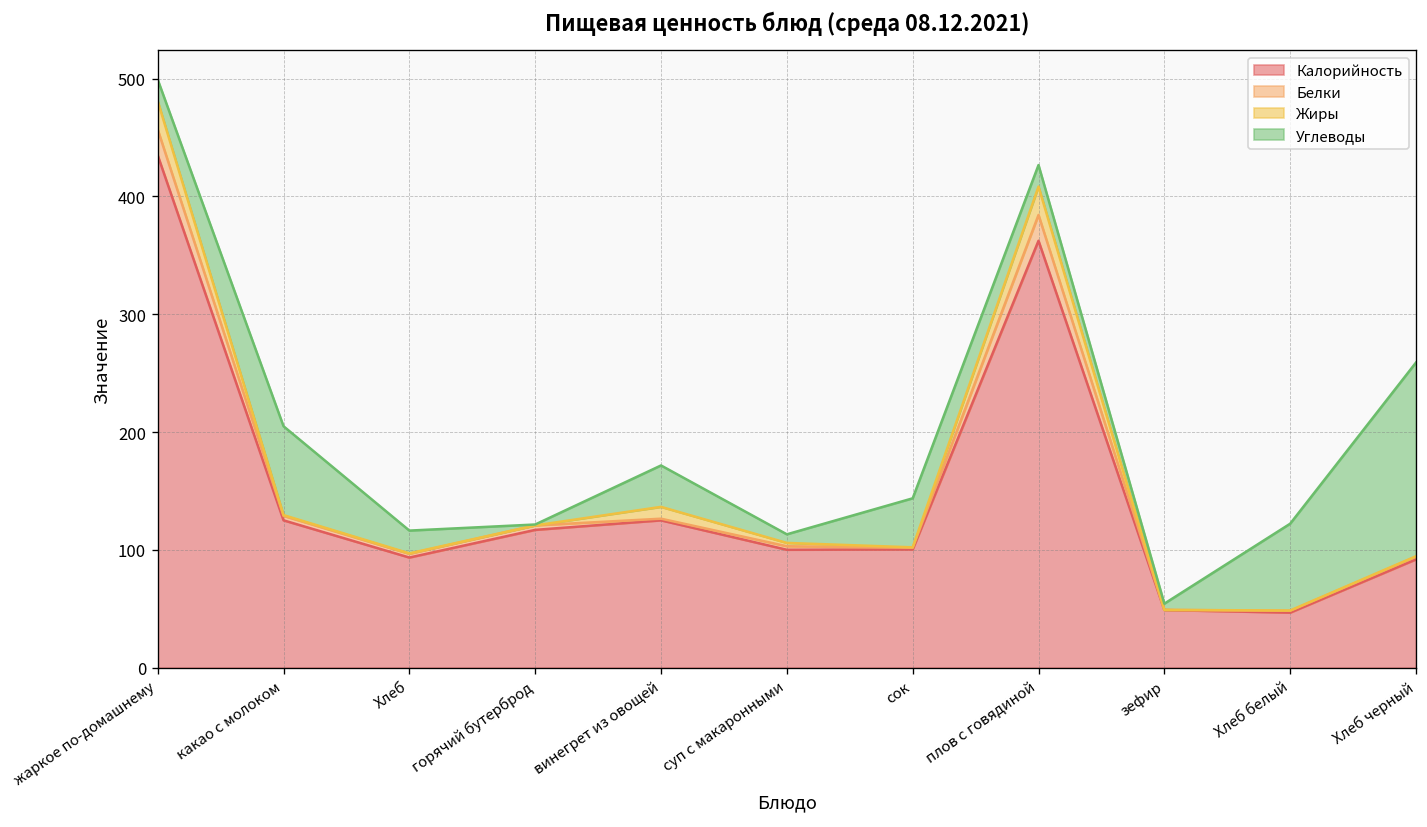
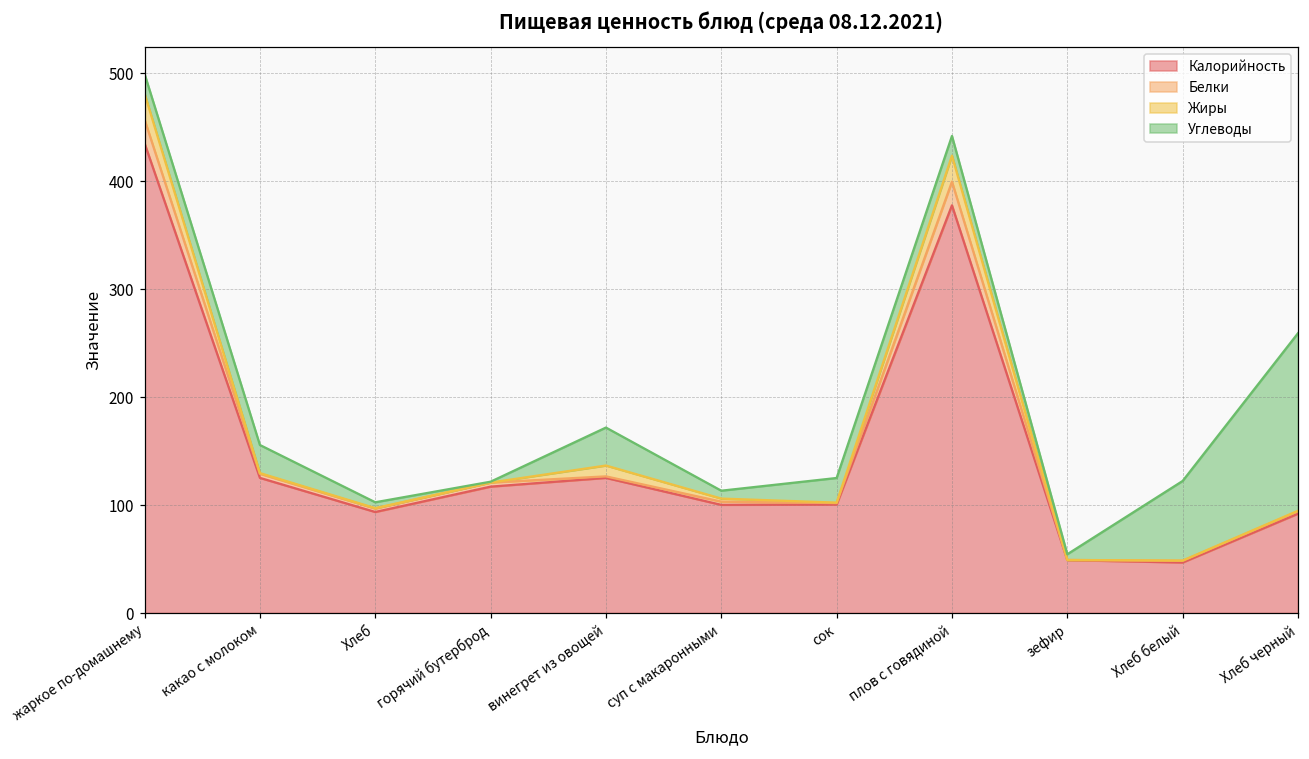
Углеводы, какао с молоком: 80 -> 30
Углеводы, Хлеб: 20 -> 10
Углеводы, сок: 40 -> 20
Калорийность, плов с говядиной: 360 -> 380
